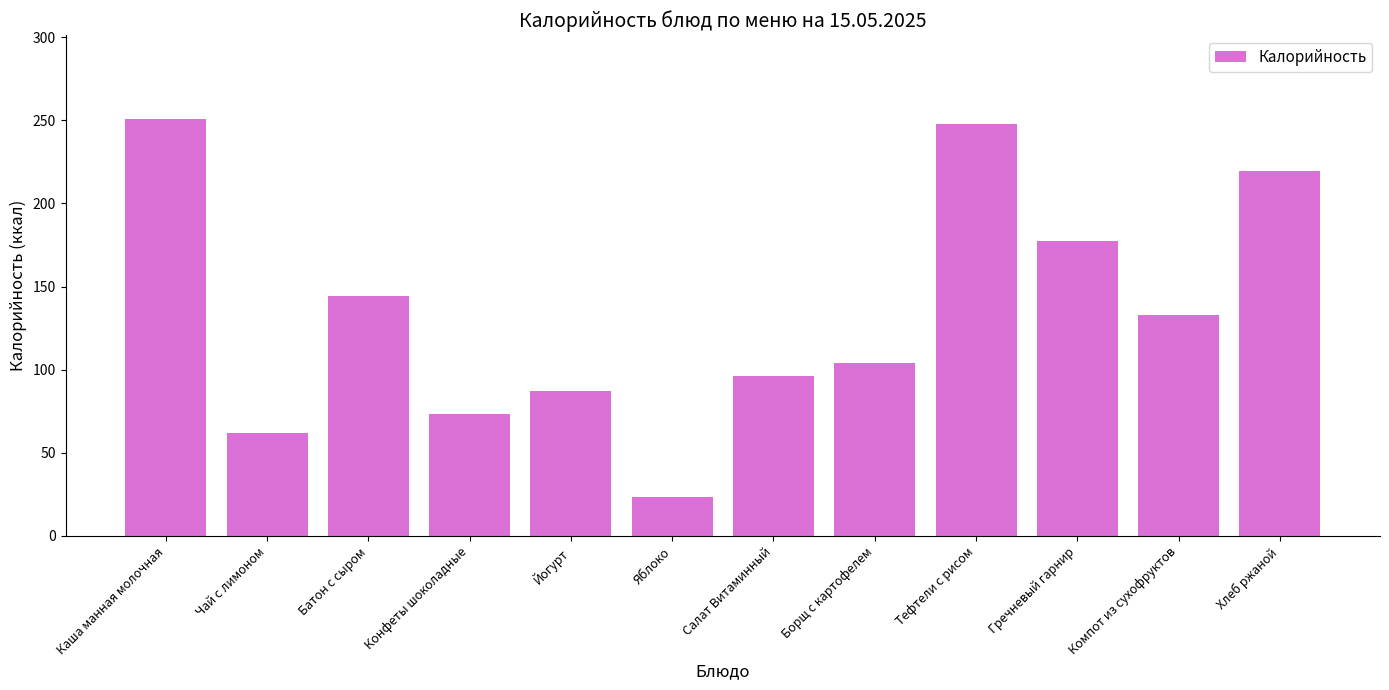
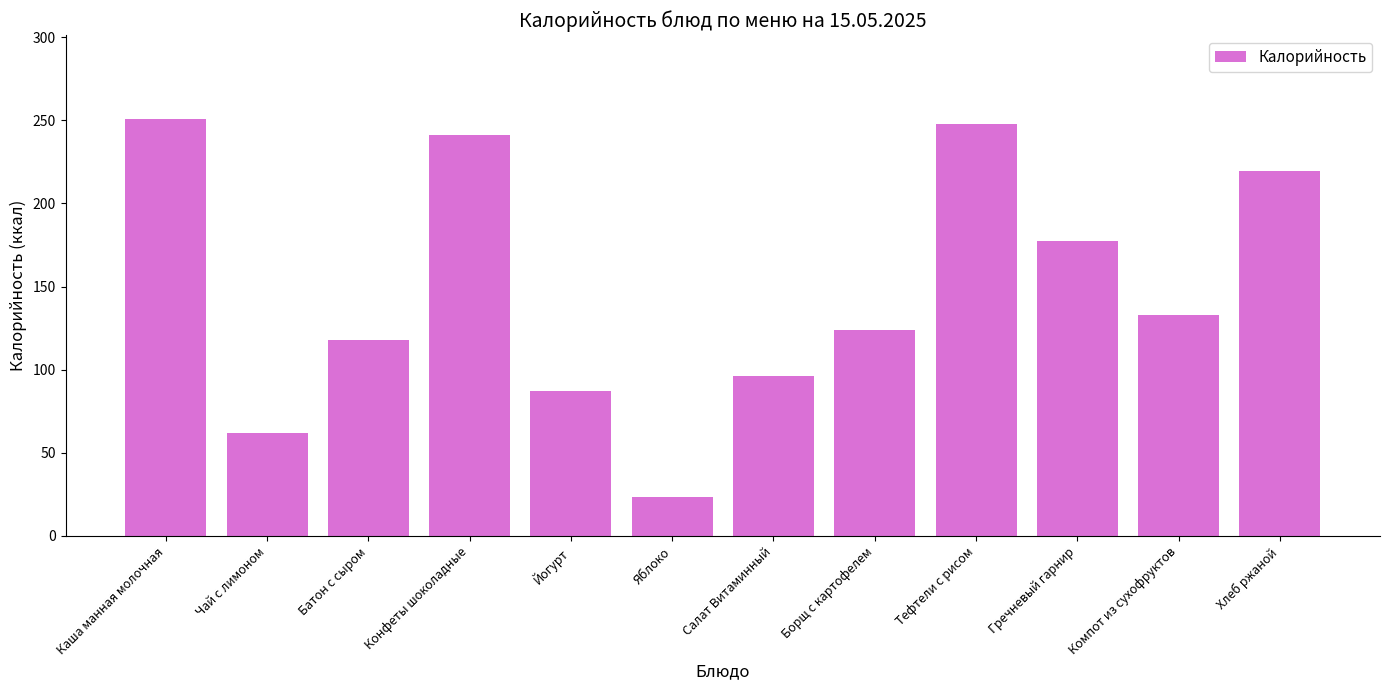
Батон с сыром: 144 -> 118
Конфеты шоколадные: 74 -> 241
Борщ с картофелем: 104 -> 124
